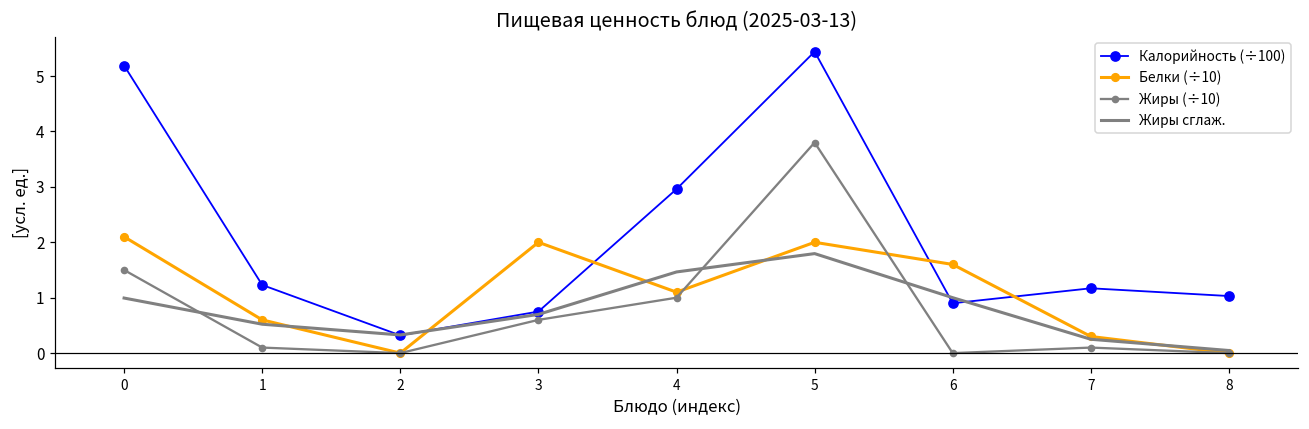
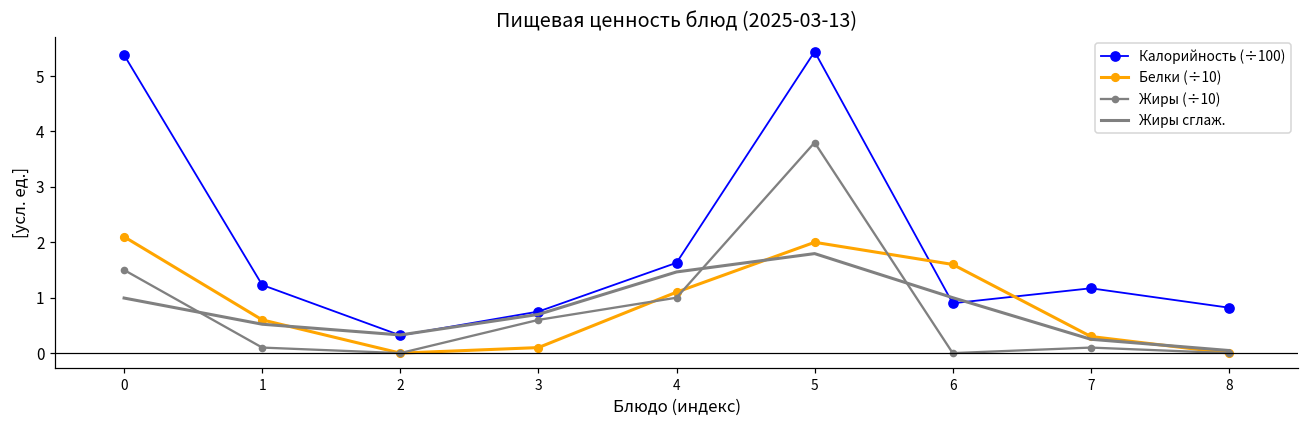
Калорийность (÷100), 0: 5.2 -> 5.4
Белки (÷10), 3: 2.0 -> 0.1
Калорийность (÷100), 4: 3.0 -> 1.6
Калорийность (÷100), 8: 1.0 -> 0.8
